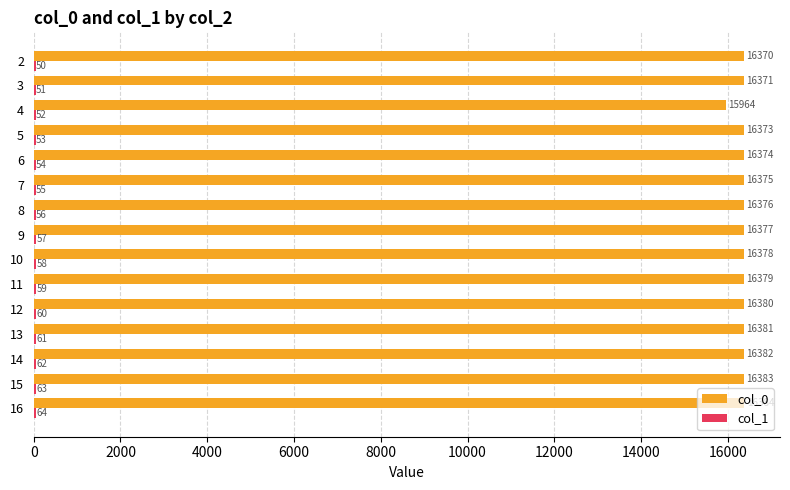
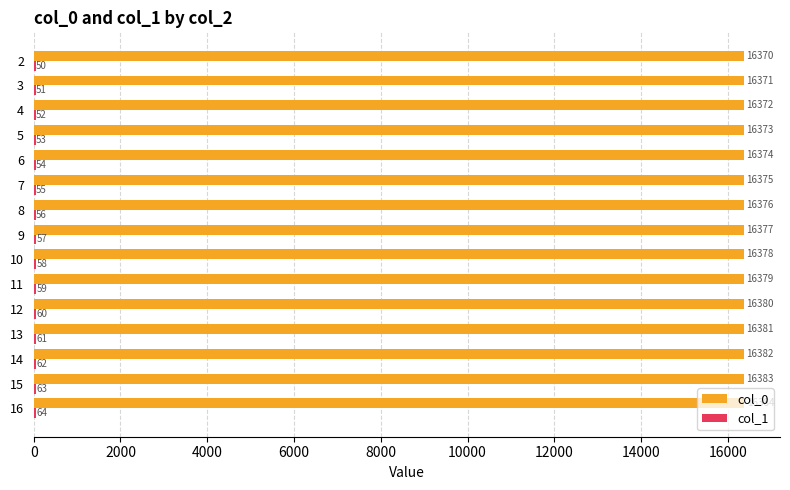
col_0, 4: 15964 -> 16372
